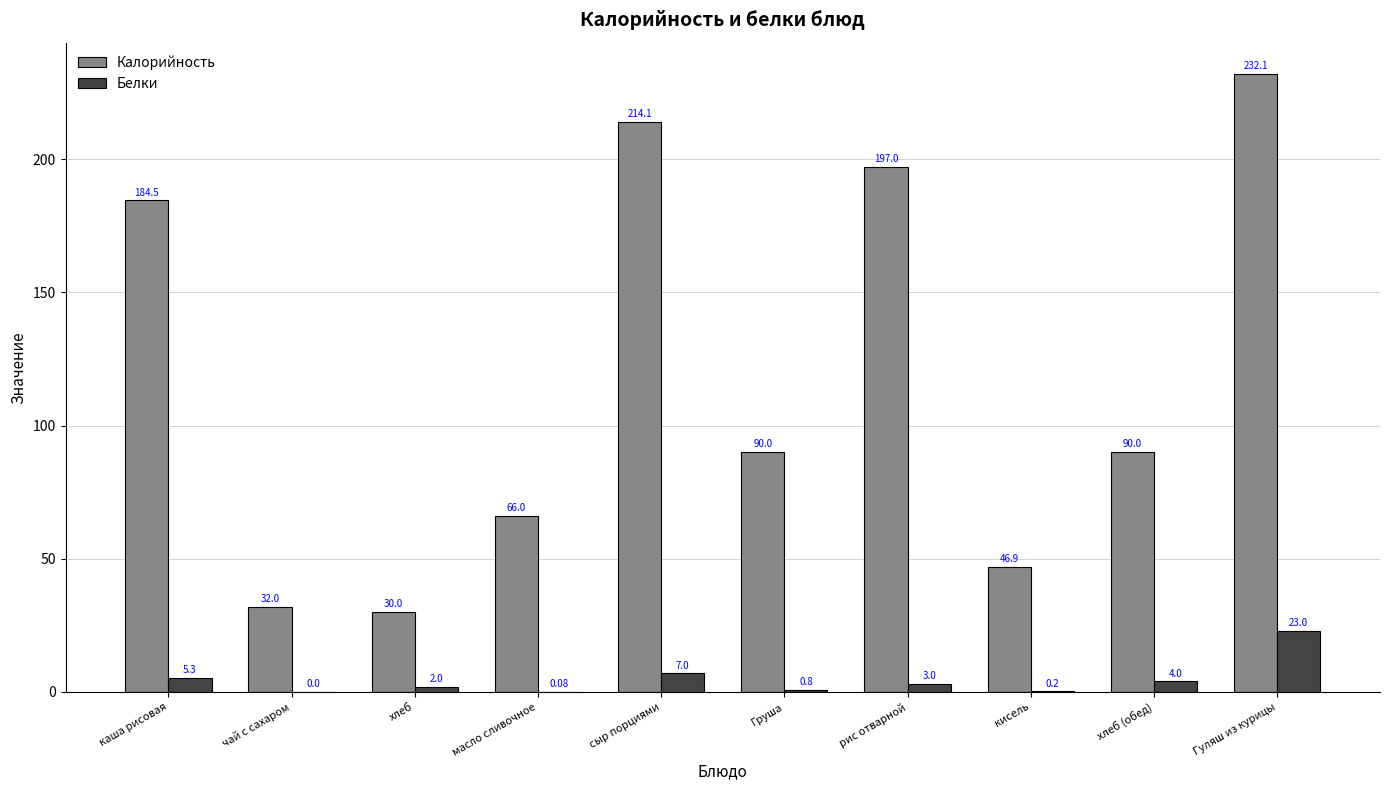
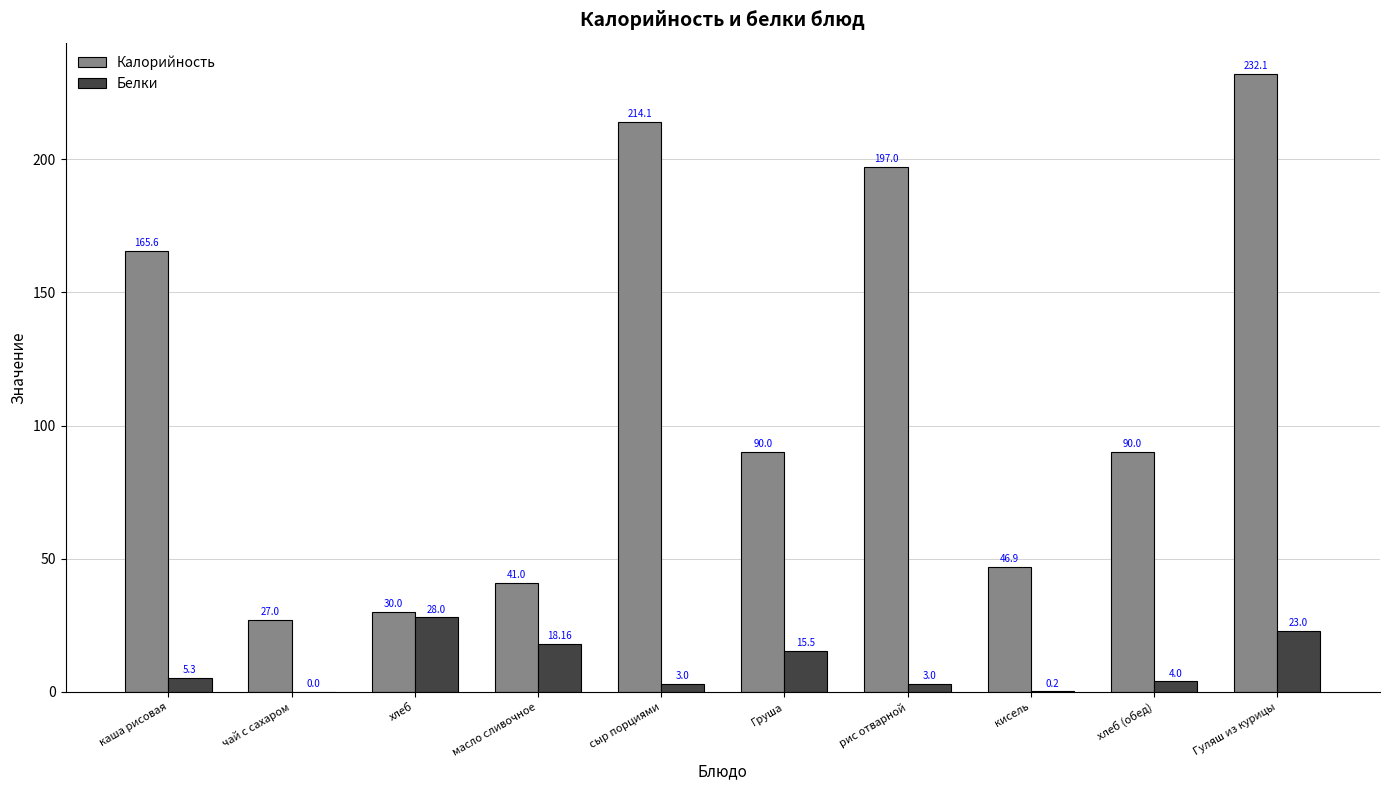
Калорийность, каша рисовая: 184.5 -> 165.6
Калорийность, чай с сахаром: 32.0 -> 27.0
Белки, хлеб: 2.0 -> 28.0
Калорийность, масло сливочное: 66.0 -> 41.0
Белки, масло сливочное: 0.08 -> 18.16
Белки, сыр порциями: 7.0 -> 3.0
Белки, Груша: 0.8 -> 15.5
